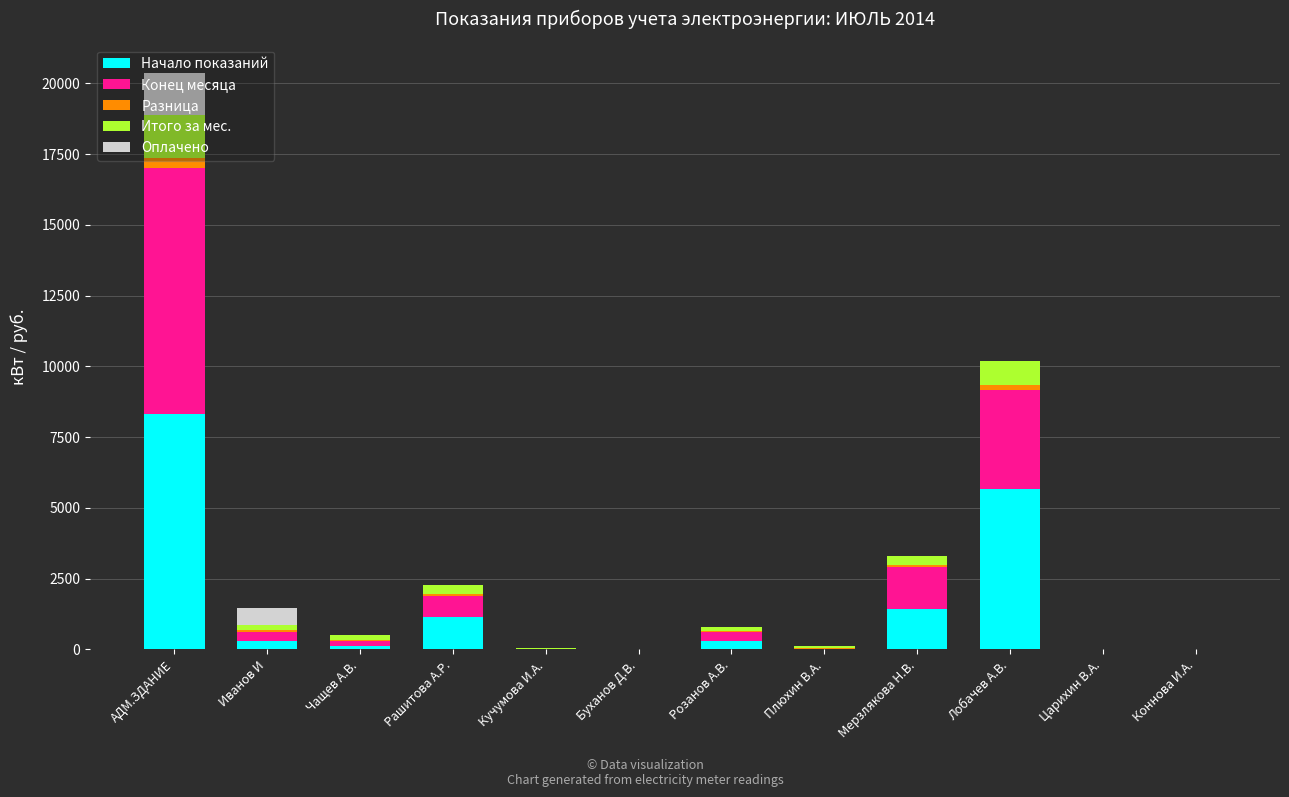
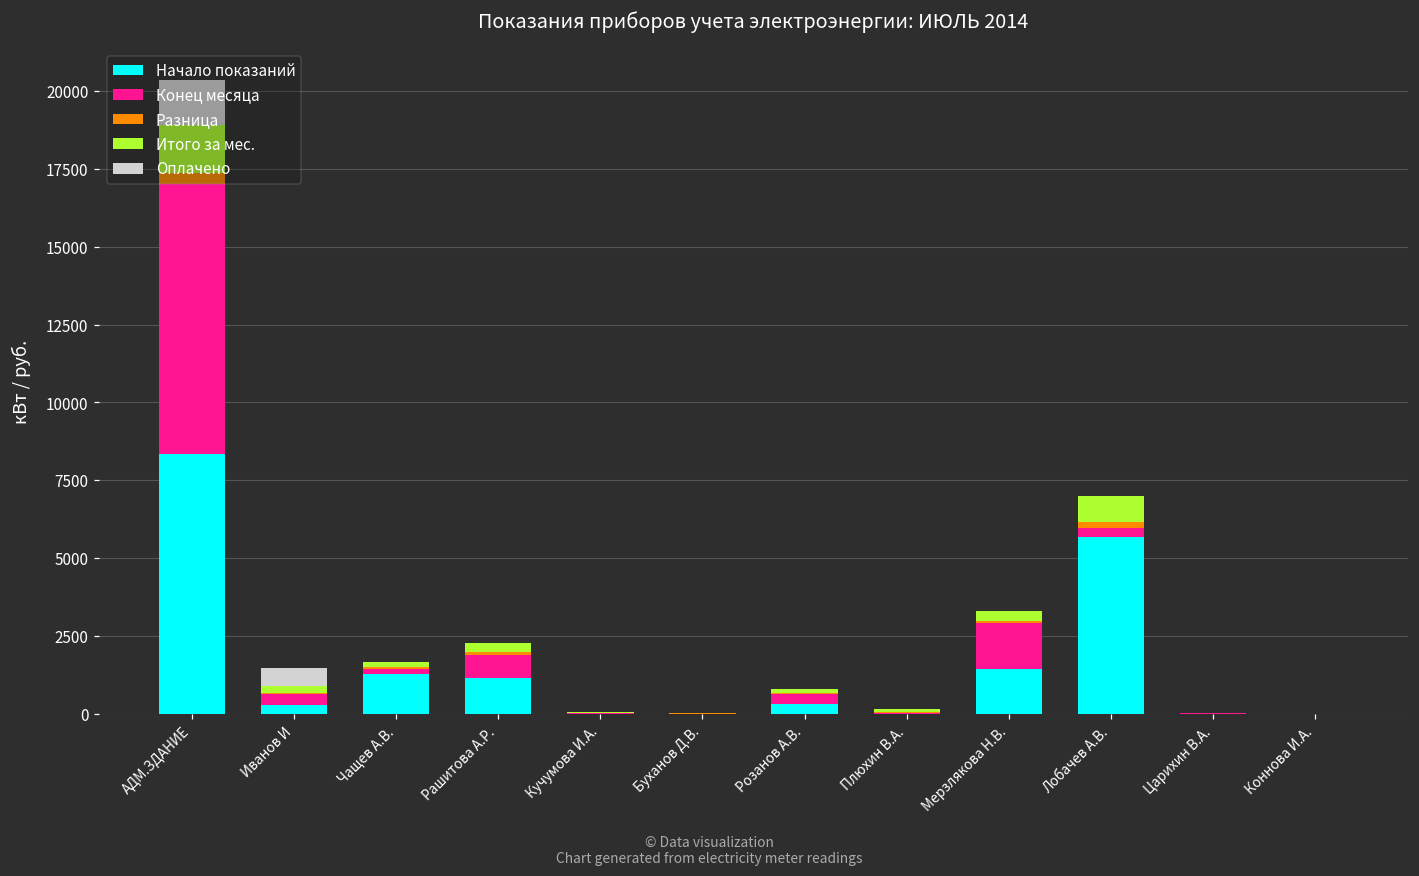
Начало показаний, Чащев А.В.: 100 -> 1300
Конец месяца, Лобачев А.В.: 3500 -> 300
